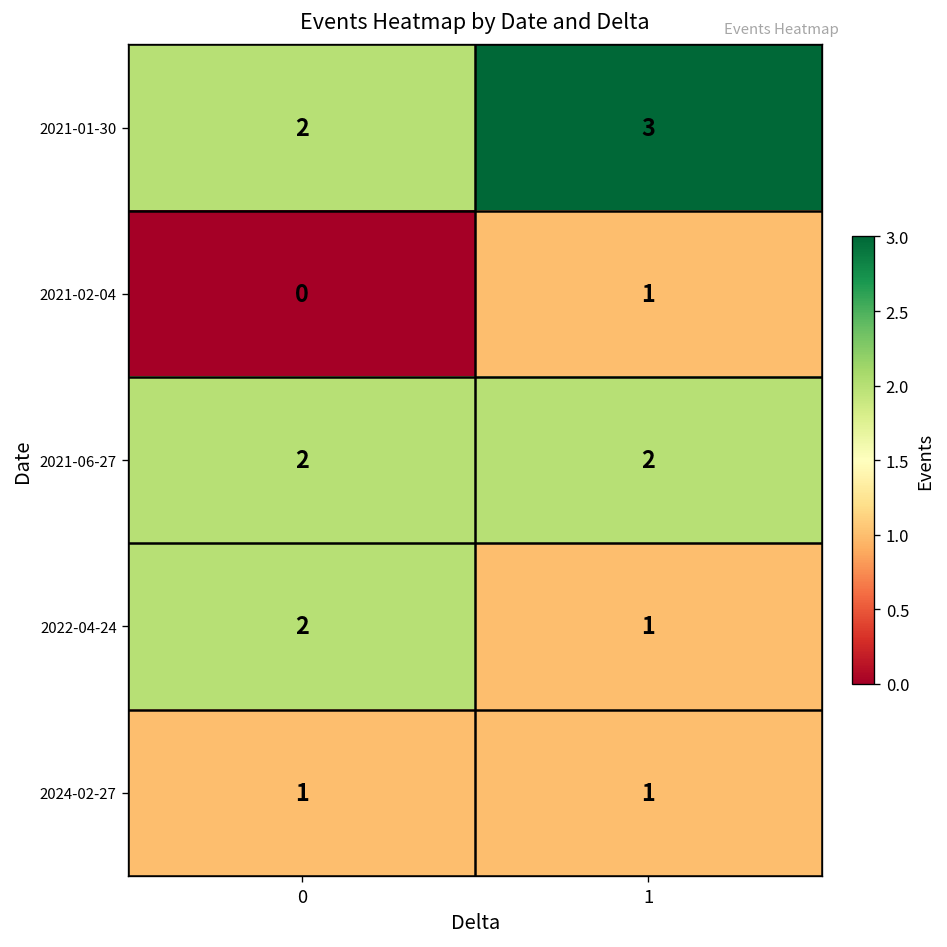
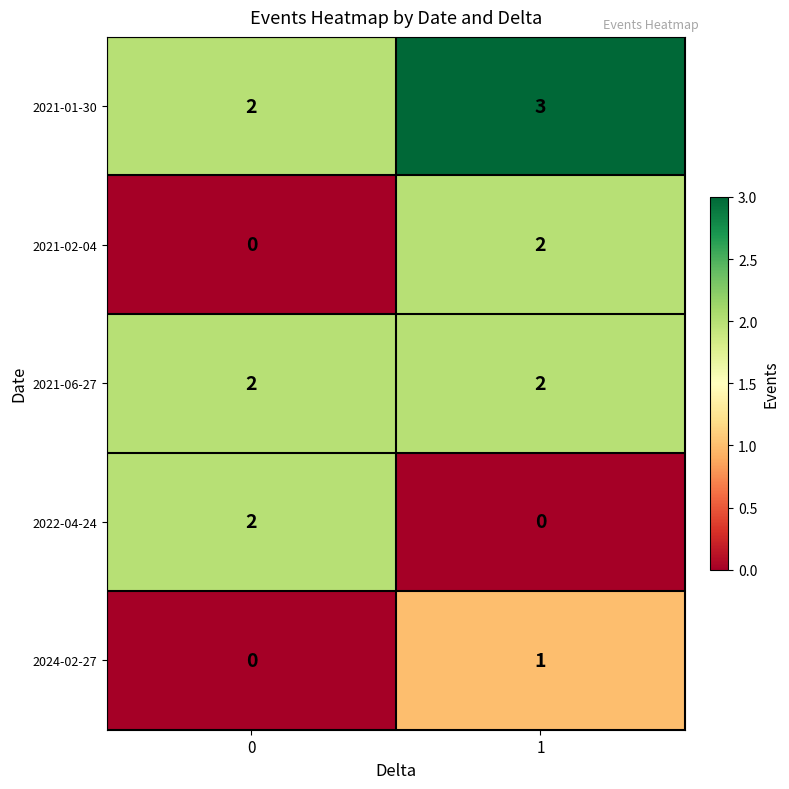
2021-02-04, 1: 1 -> 2
2022-04-24, 1: 1 -> 0
2024-02-27, 0: 1 -> 0
